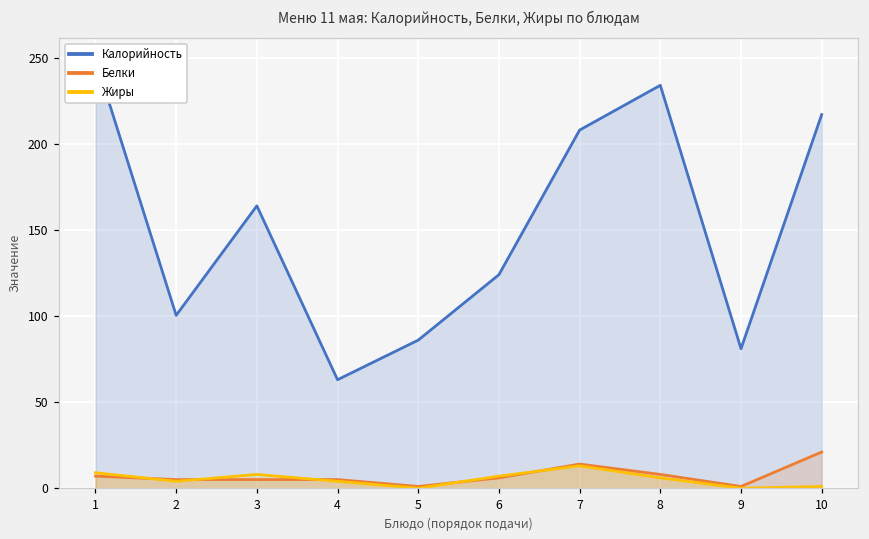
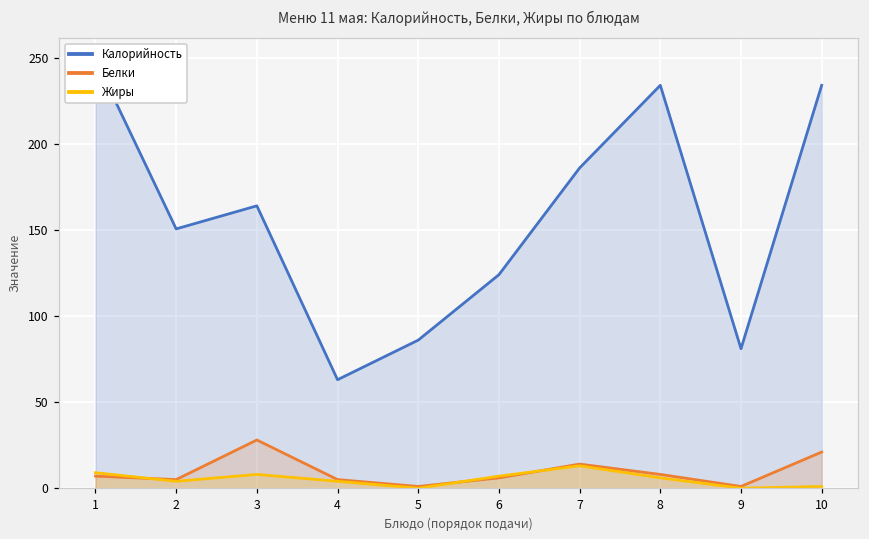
Калорийность, 2: 100 -> 151
Белки, 3: 5 -> 28
Калорийность, 7: 208 -> 186
Калорийность, 10: 217 -> 234
